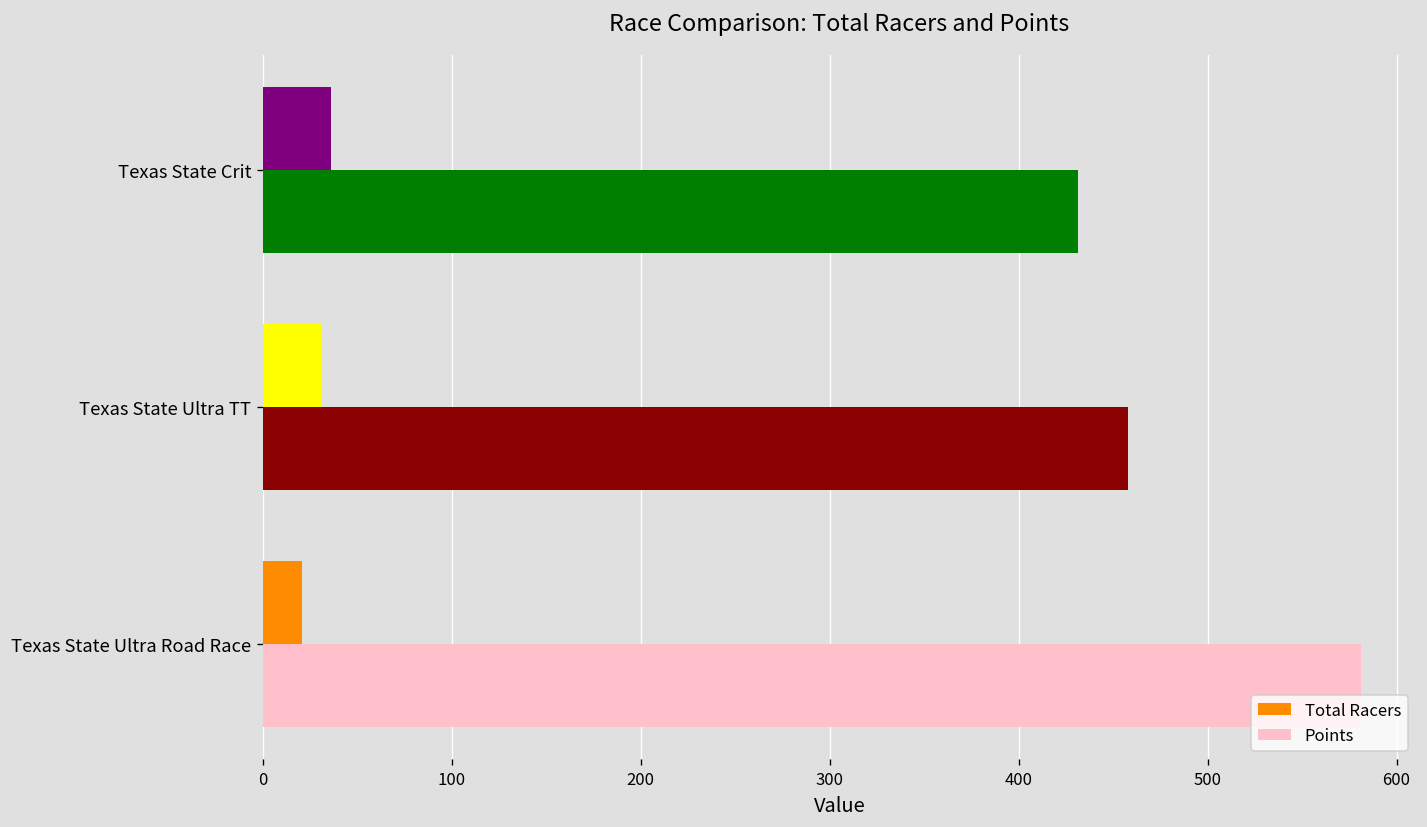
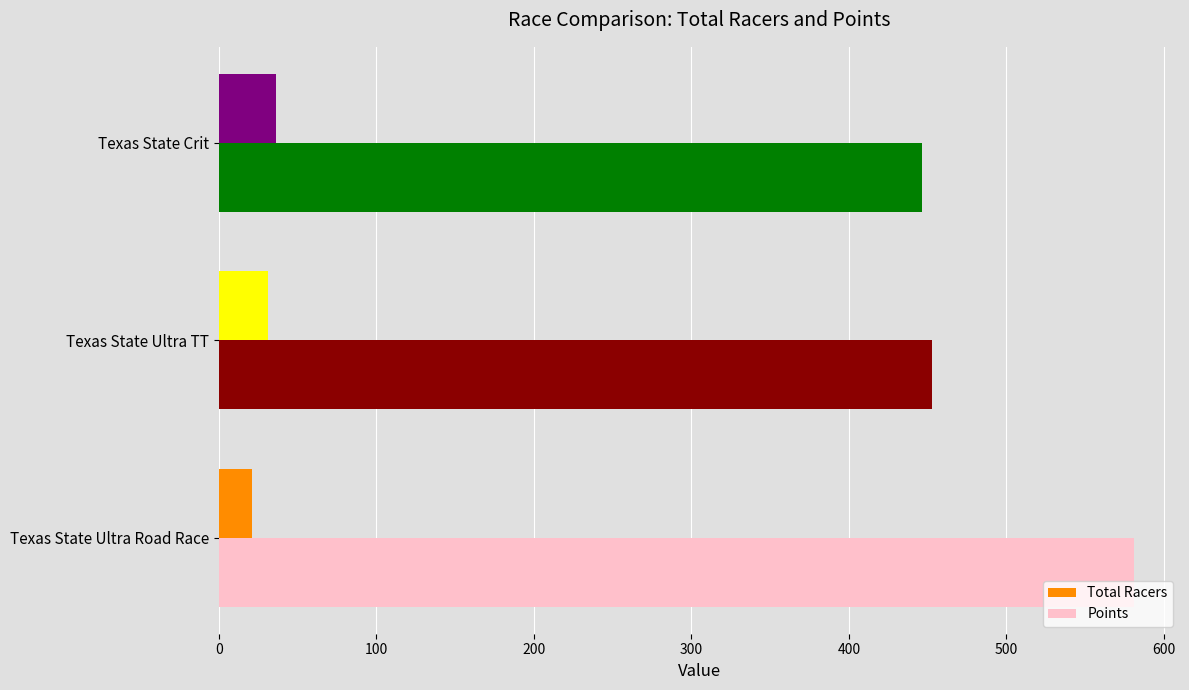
Points, Texas State Crit: 432 -> 446
Points, Texas State Ultra TT: 458 -> 453
